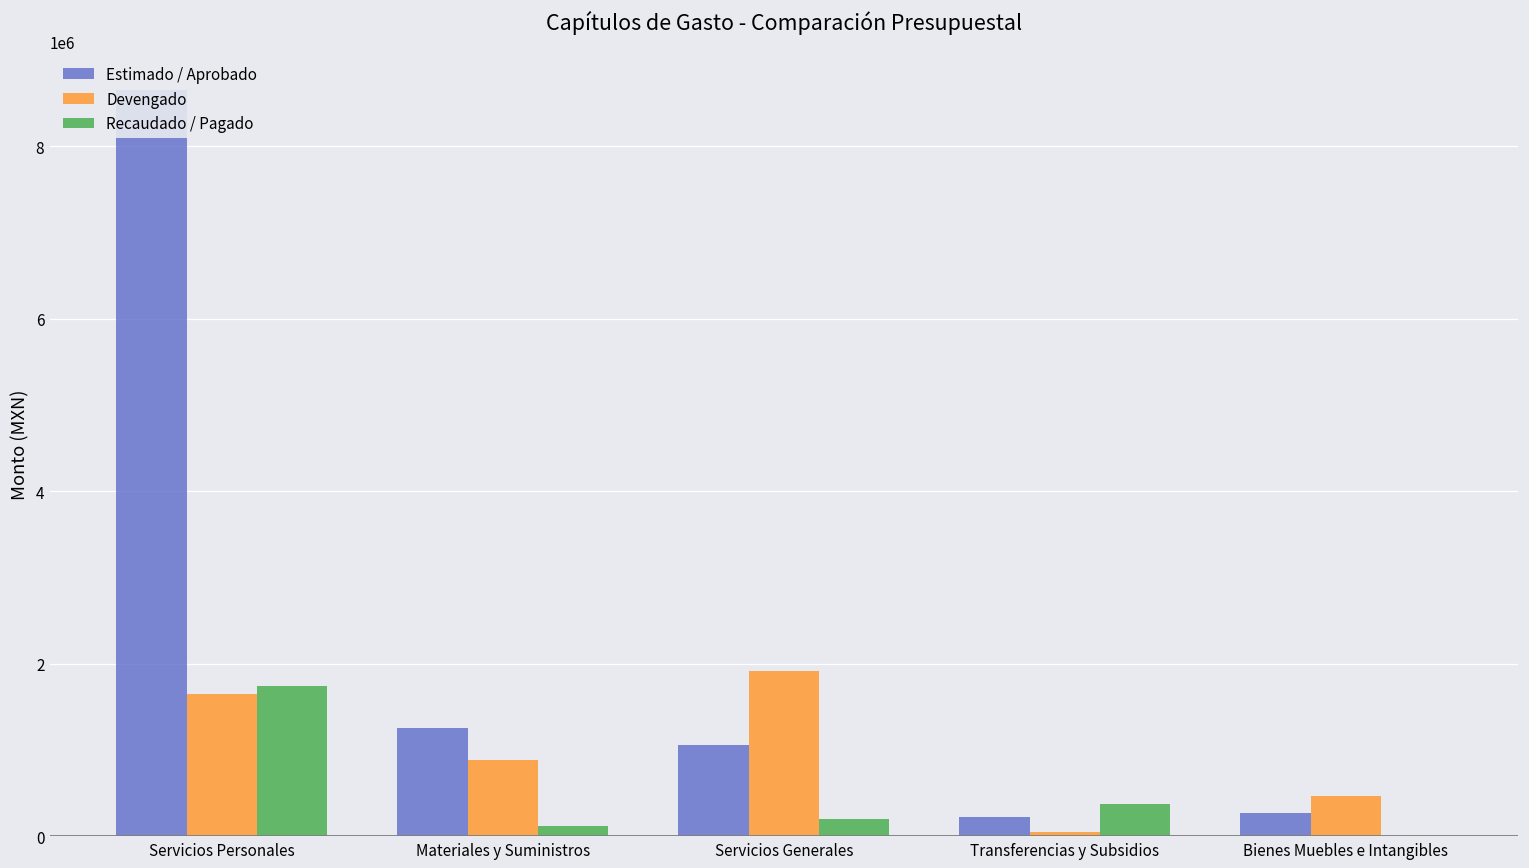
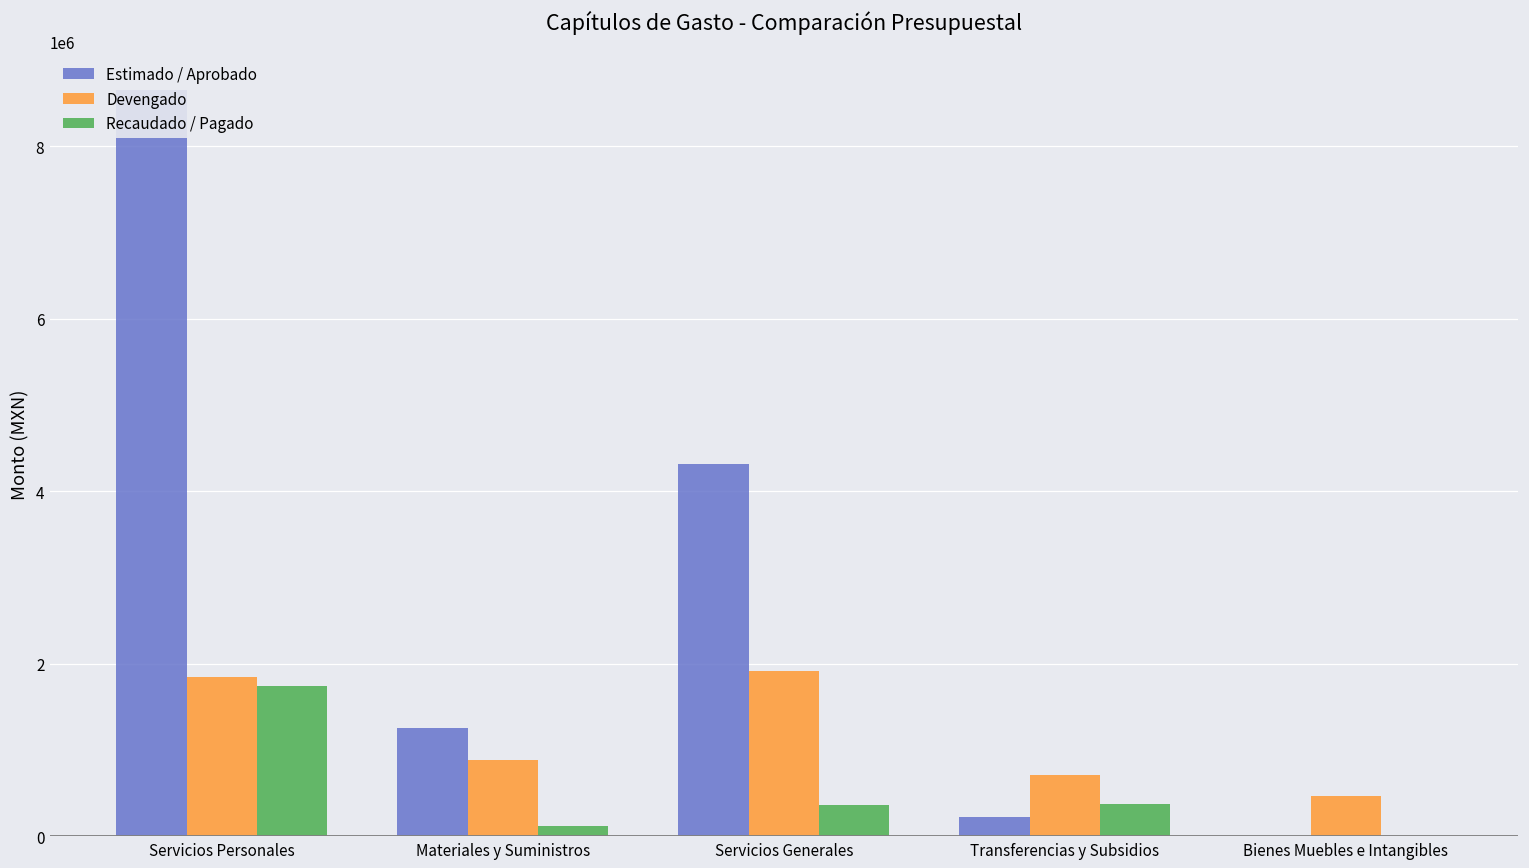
Devengado, Servicios Personales: 1700000 -> 1800000
Estimado / Aprobado, Servicios Generales: 1100000 -> 4300000
Recaudado / Pagado, Servicios Generales: 200000 -> 400000
Devengado, Transferencias y Subsidios: 100000 -> 700000
Estimado / Aprobado, Bienes Muebles e Intangibles: 300000 -> 0
